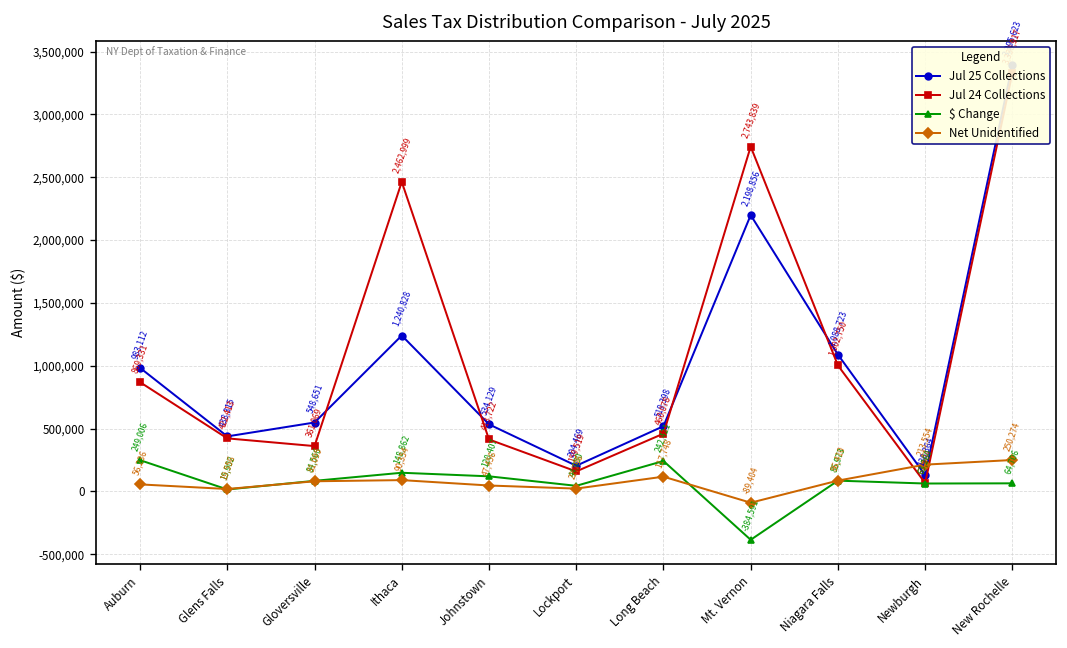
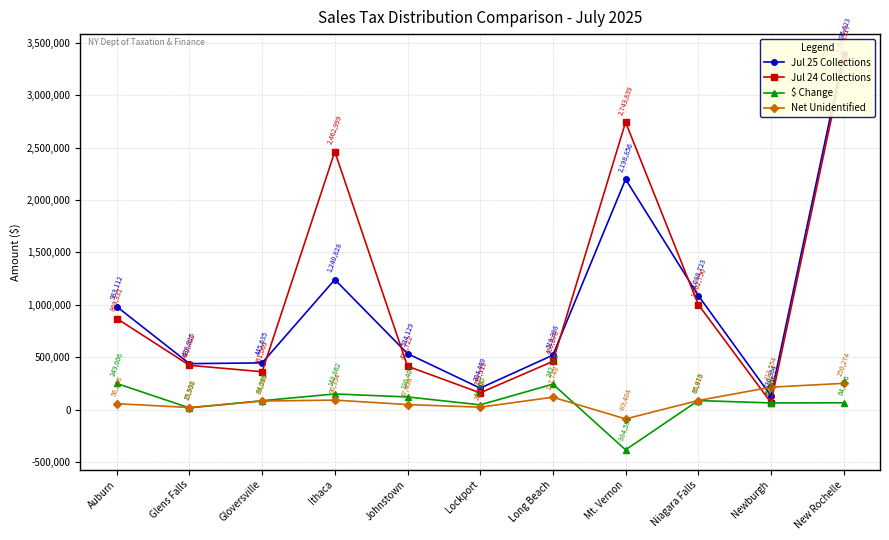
Jul 25 Collections, Gloversville: 548,651 -> 445,635
